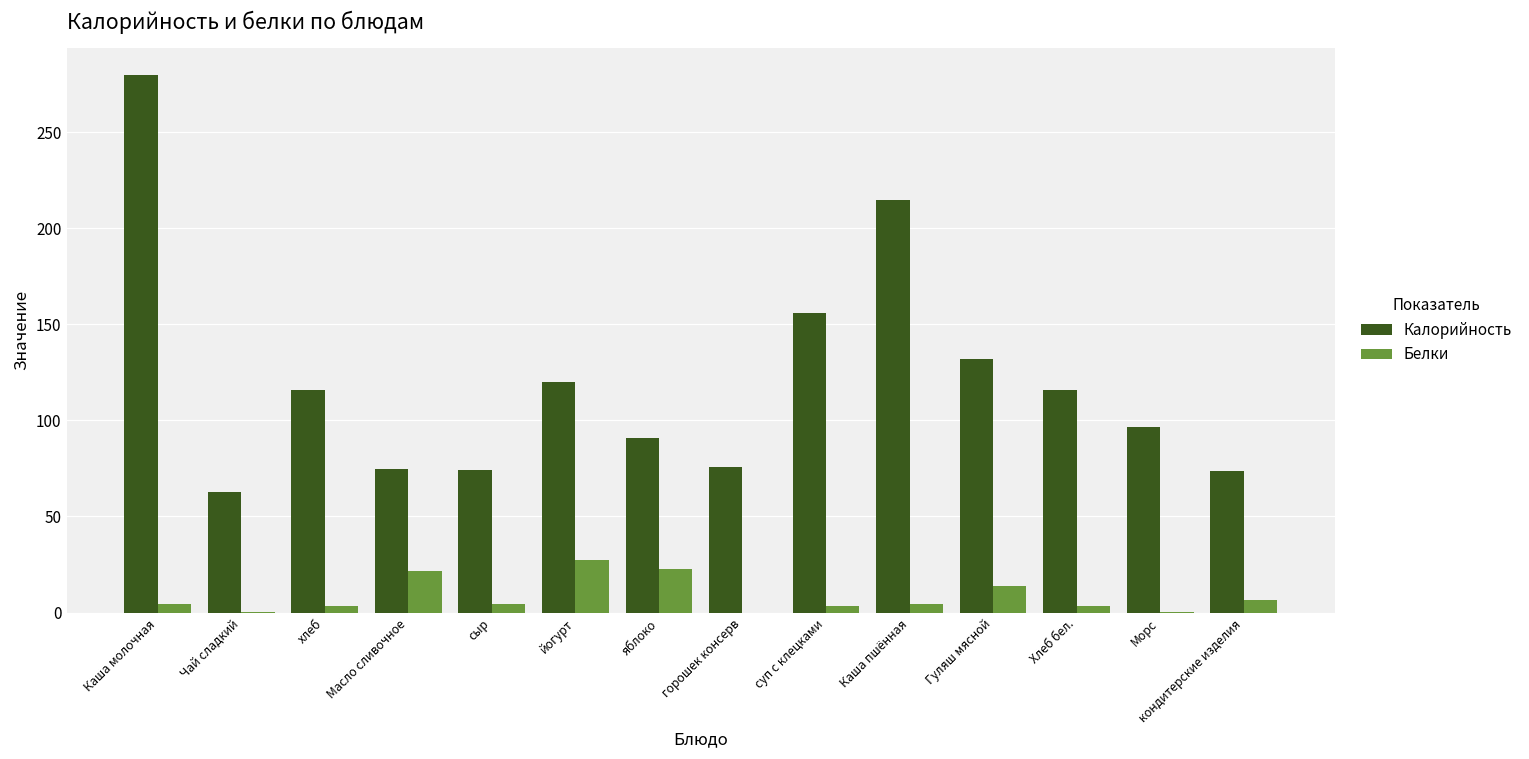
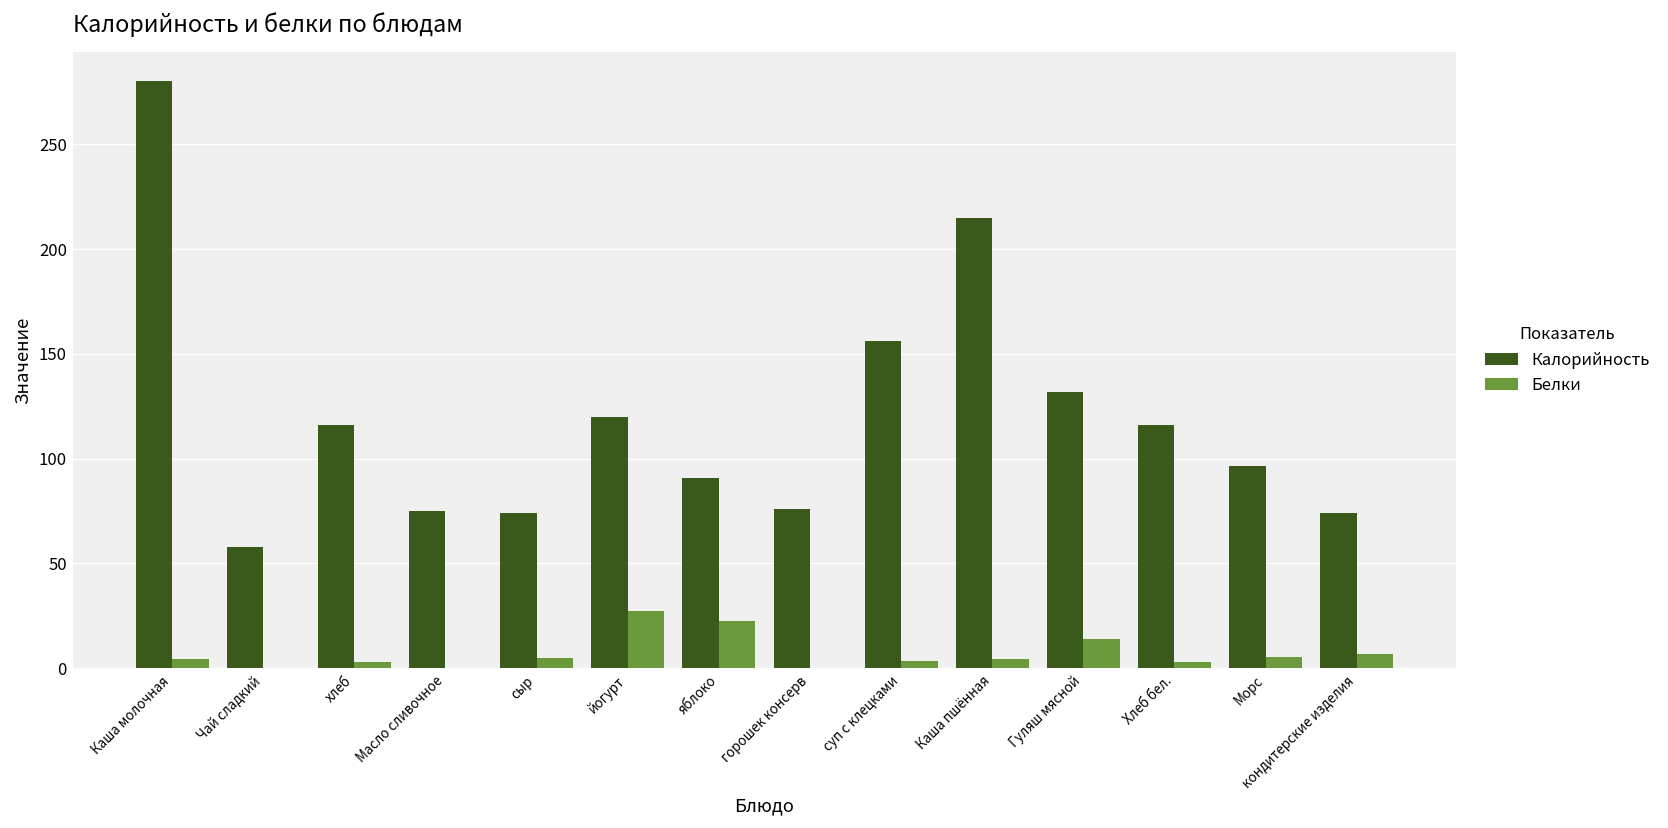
Калорийность, Чай сладкий: 63 -> 58
Белки, Масло сливочное: 22 -> 0
Белки, Морс: 0 -> 5
